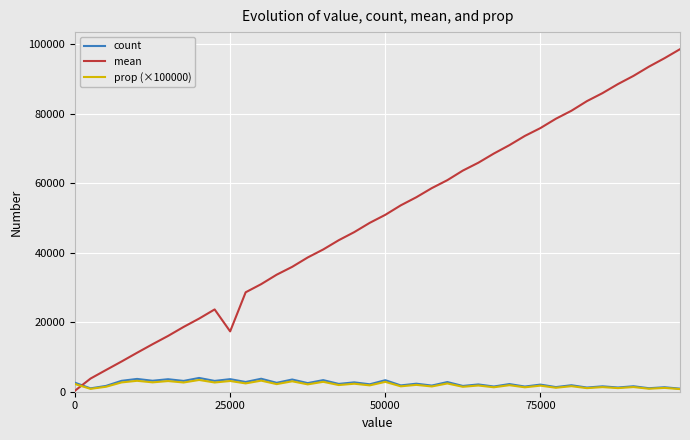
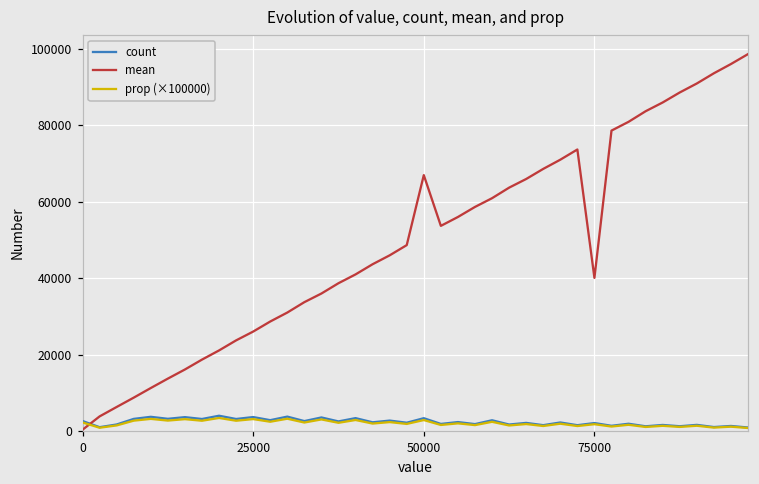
mean, 25000: 17000 -> 26000
mean, 50000: 51000 -> 67000
mean, 75000: 76000 -> 40000
